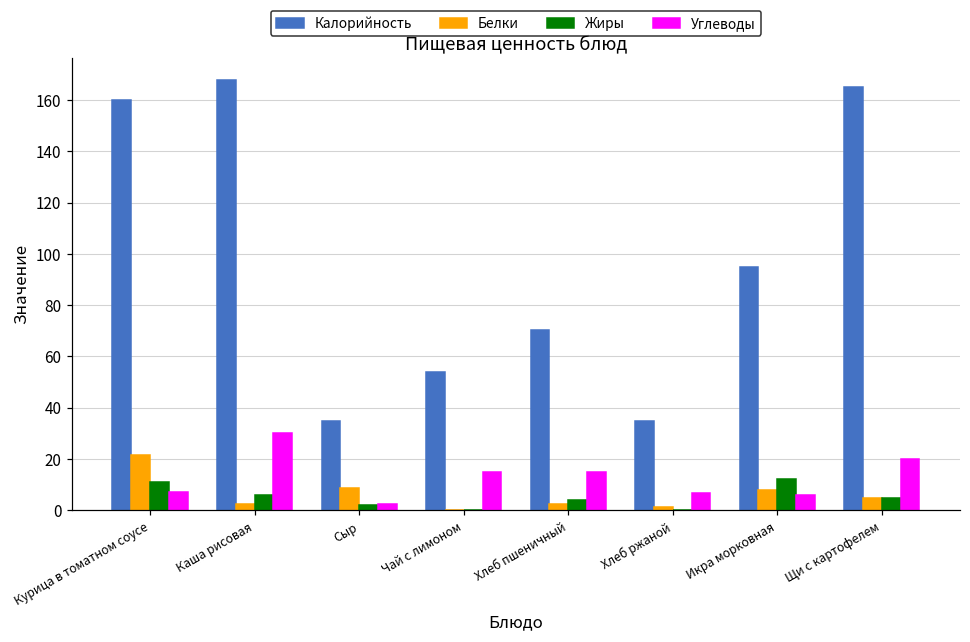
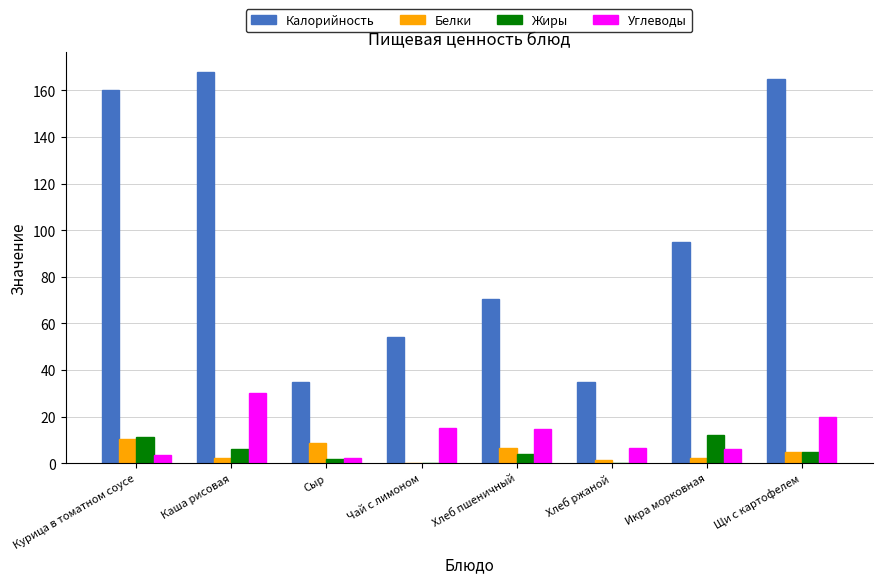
Белки, Курица в томатном соусе: 22 -> 11
Углеводы, Курица в томатном соусе: 7 -> 3
Белки, Хлеб пшеничный: 2 -> 7
Белки, Икра морковная: 8 -> 2
